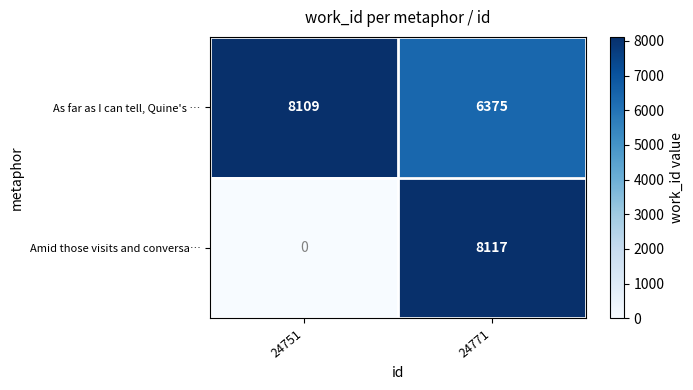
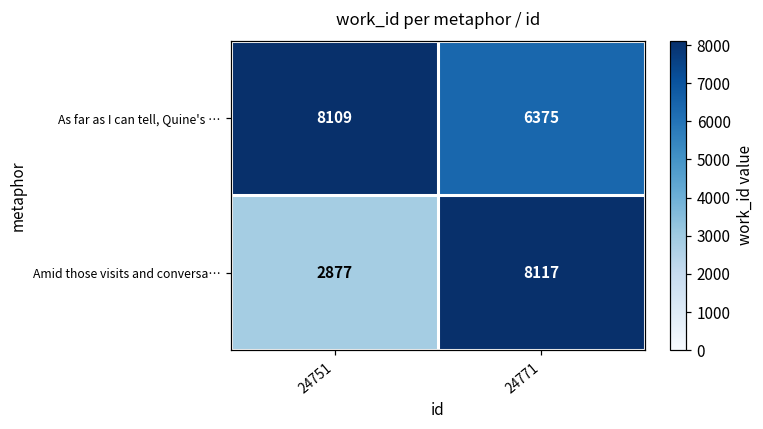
Amid those visits and conversa…, 24751: 0 -> 2877
